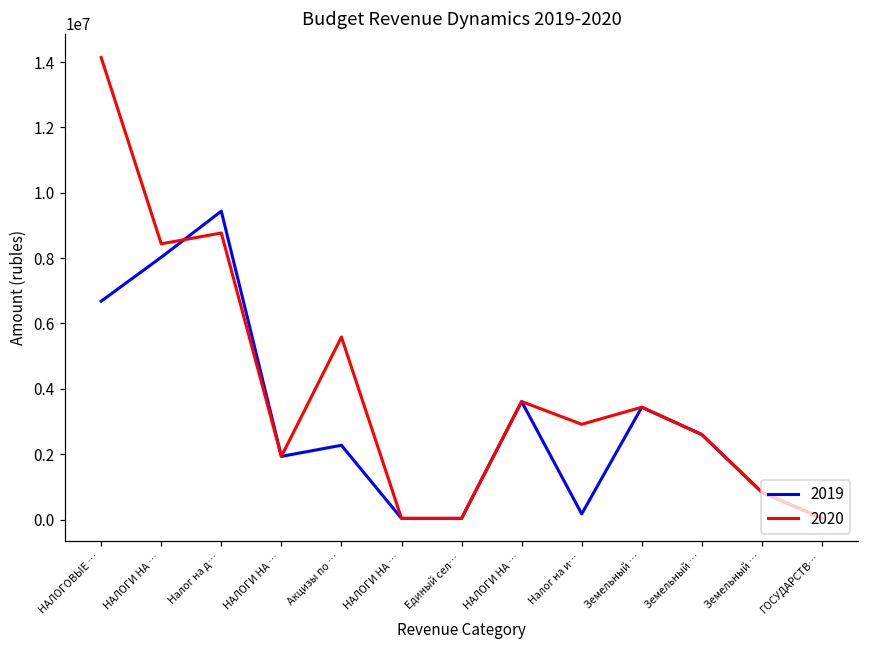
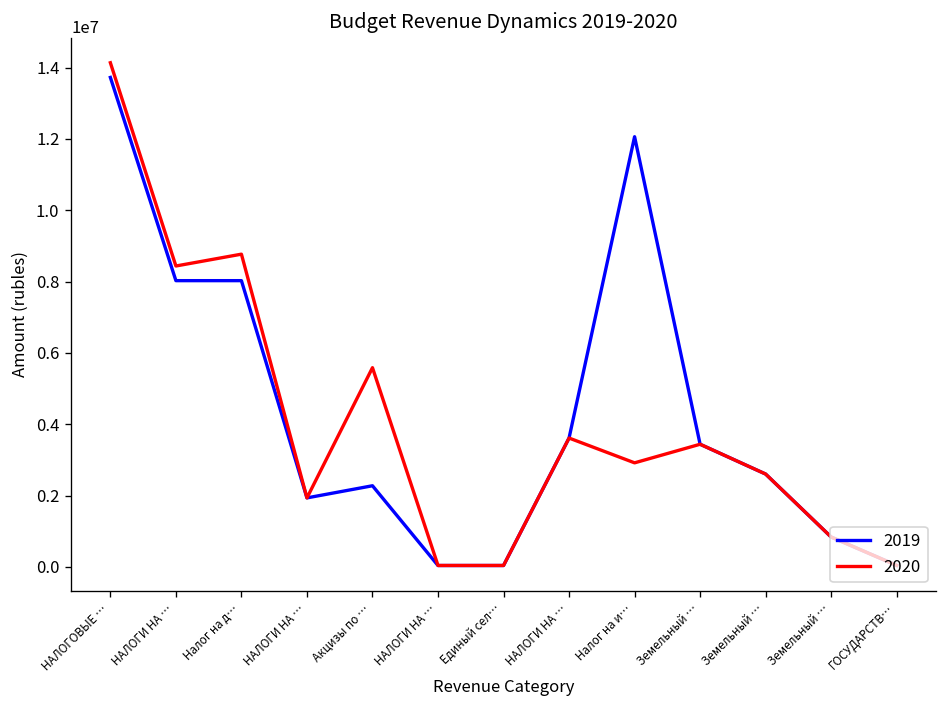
2019, НАЛОГОВЫЕ …: 6700000 -> 13700000
2019, Налог на д…: 9400000 -> 8000000
2019, Налог на и…: 200000 -> 12100000
